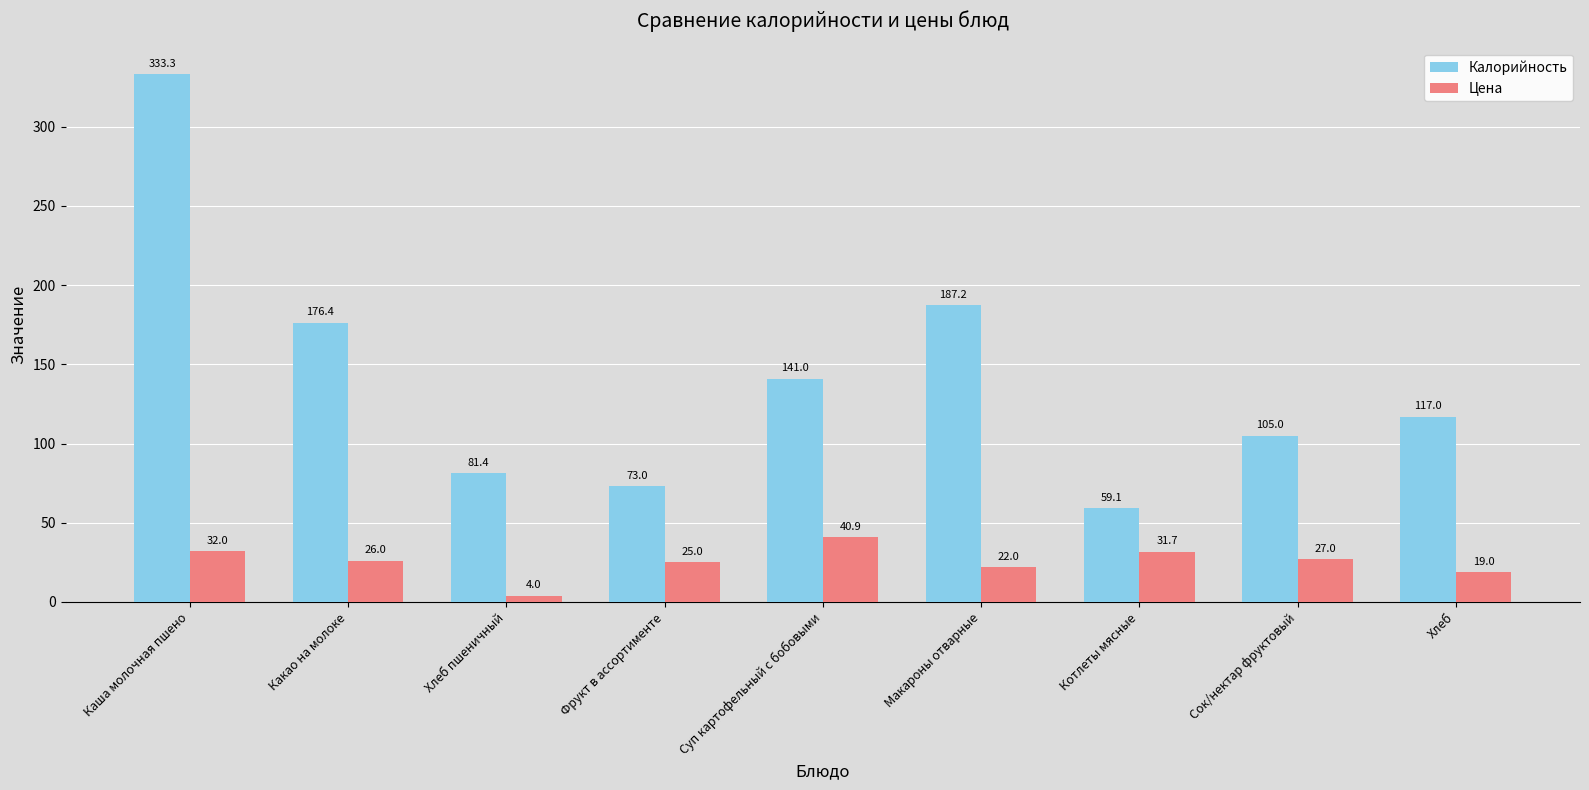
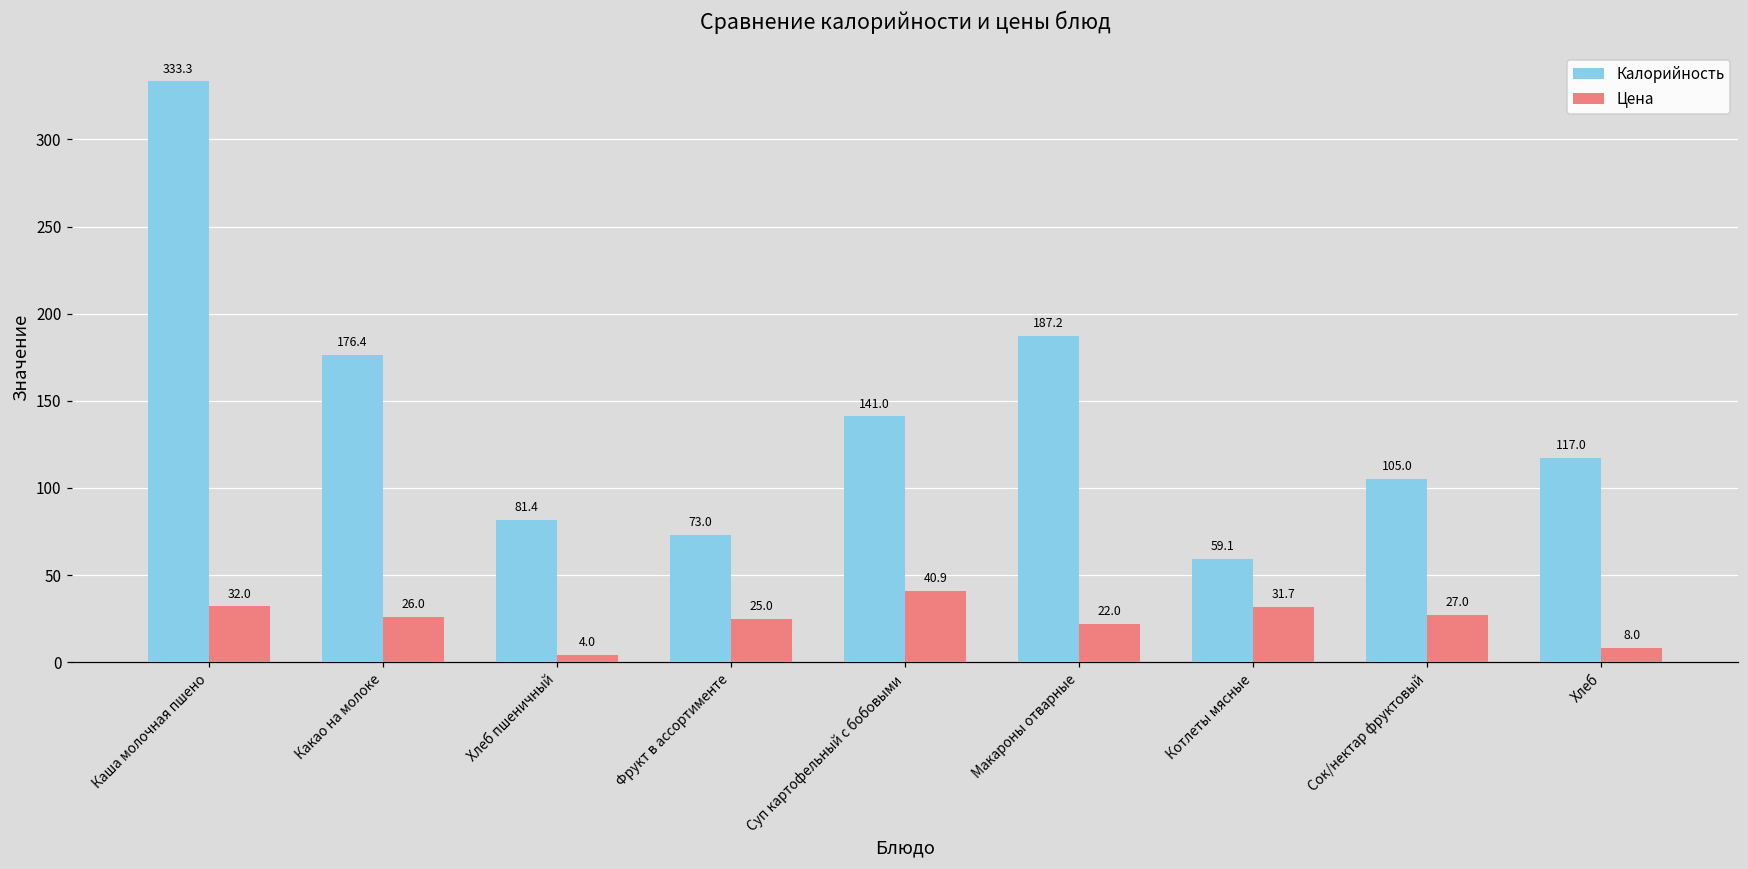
Цена, Хлеб: 19.0 -> 8.0
